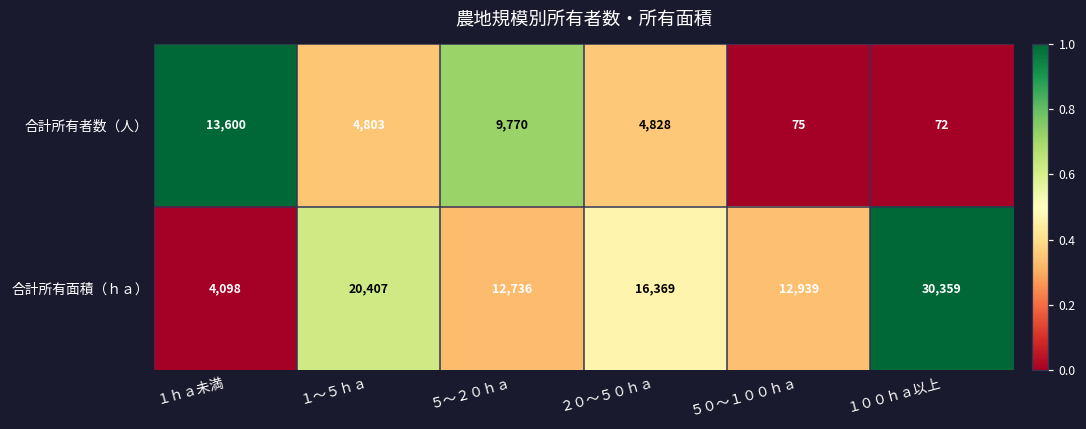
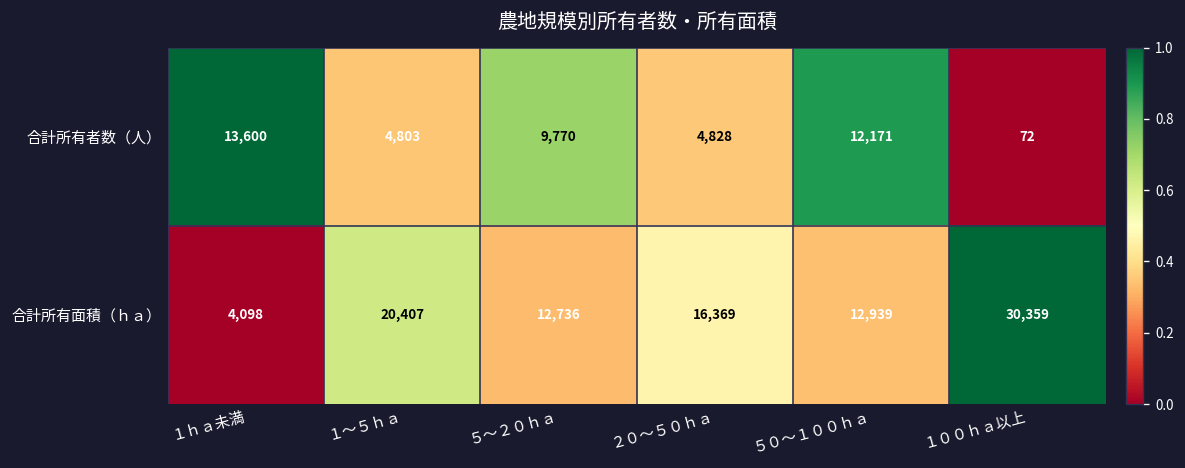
合計所有者数（人）, ５０～１００ｈａ: 75 -> 12,171
